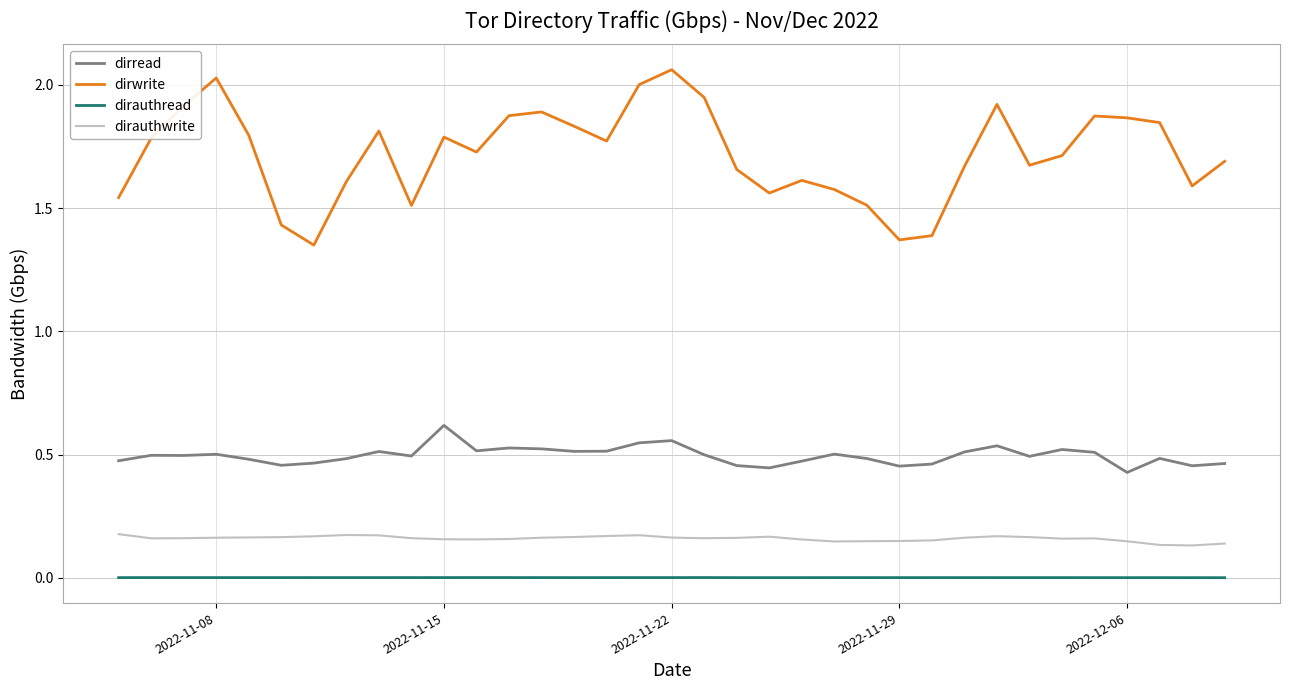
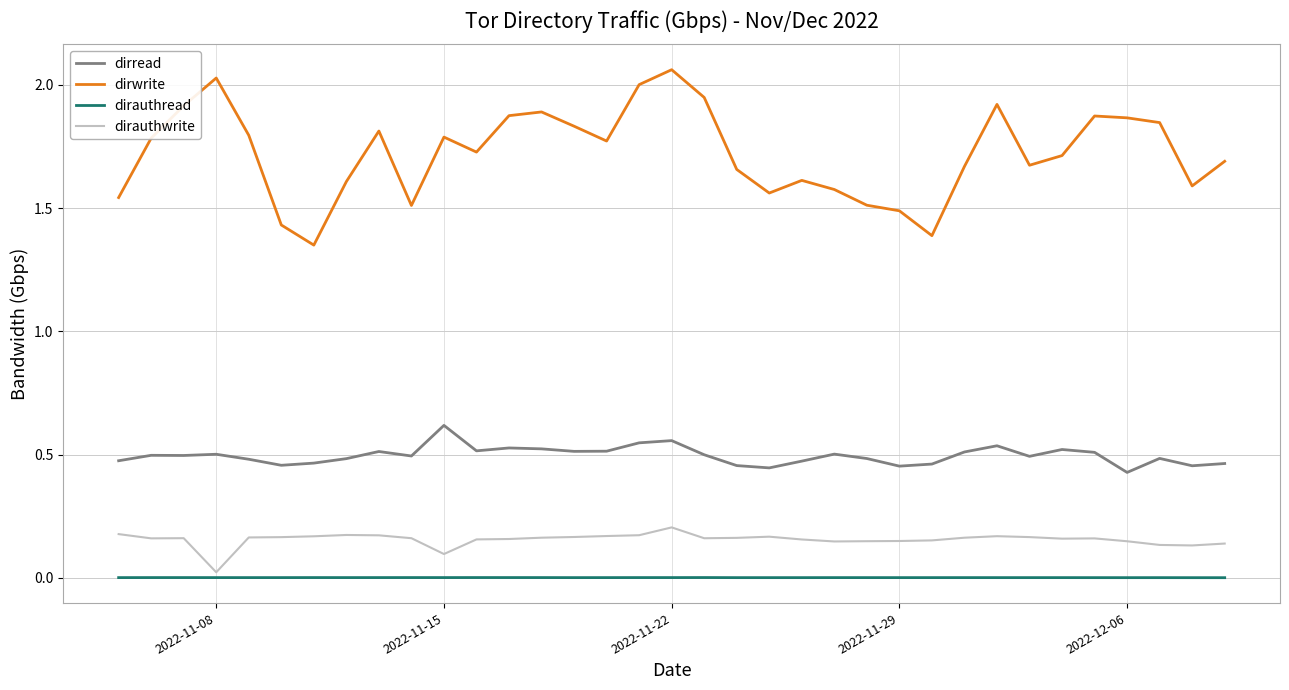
dirauthwrite, 2022-11-08: 0.16 -> 0.02
dirauthwrite, 2022-11-15: 0.16 -> 0.10
dirauthwrite, 2022-11-22: 0.16 -> 0.21
dirwrite, 2022-11-29: 1.37 -> 1.49
